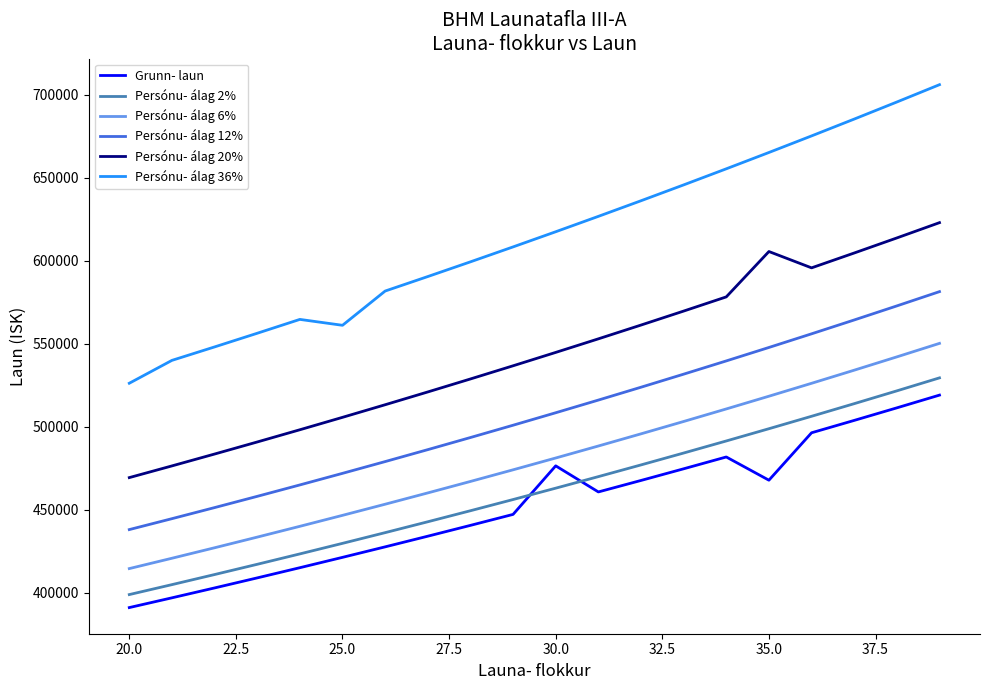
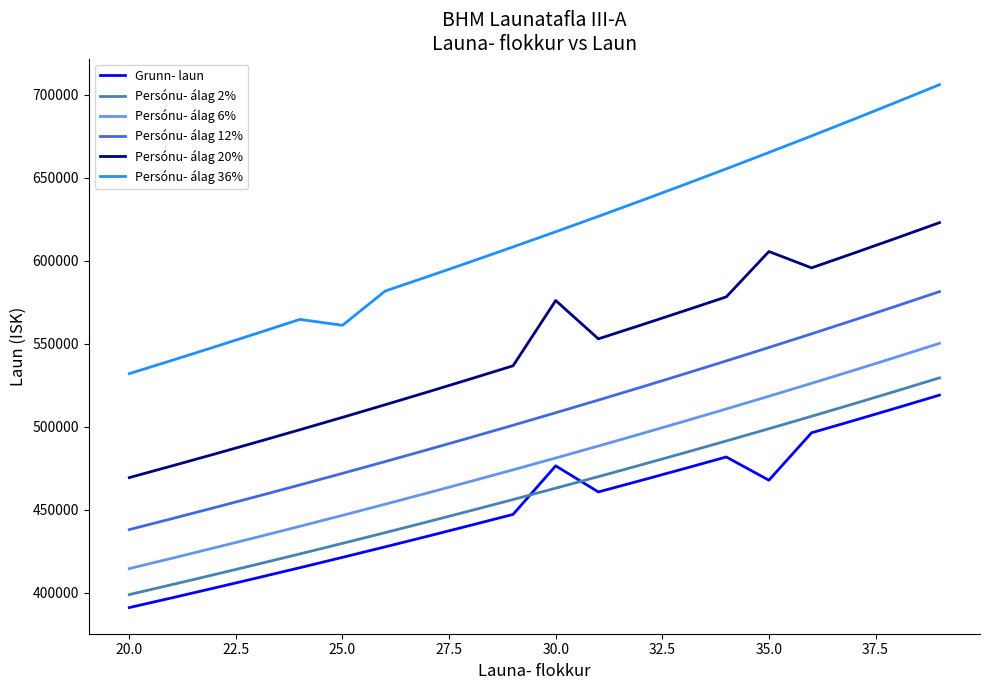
Persónu- álag 36%, 20.0: 526000 -> 532000
Persónu- álag 20%, 30.0: 545000 -> 576000
